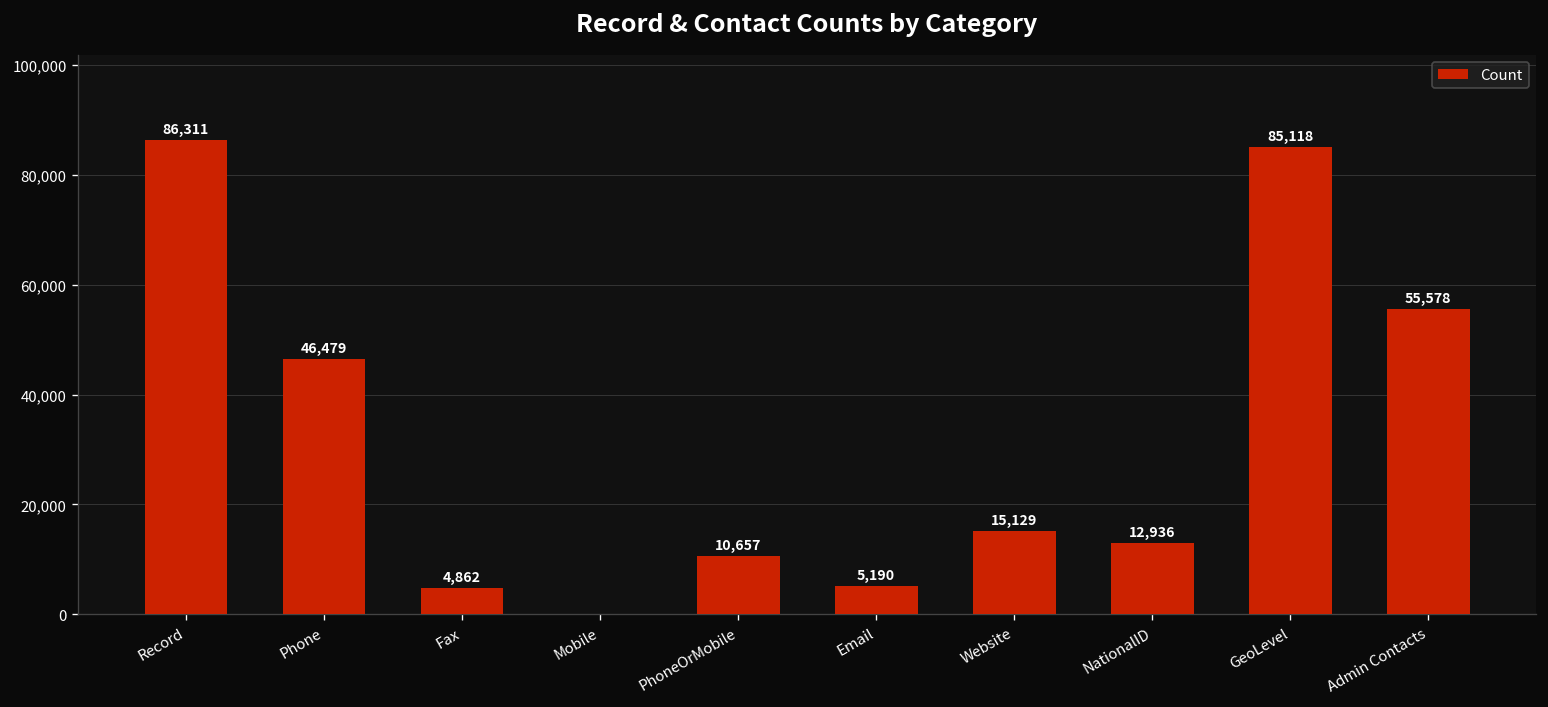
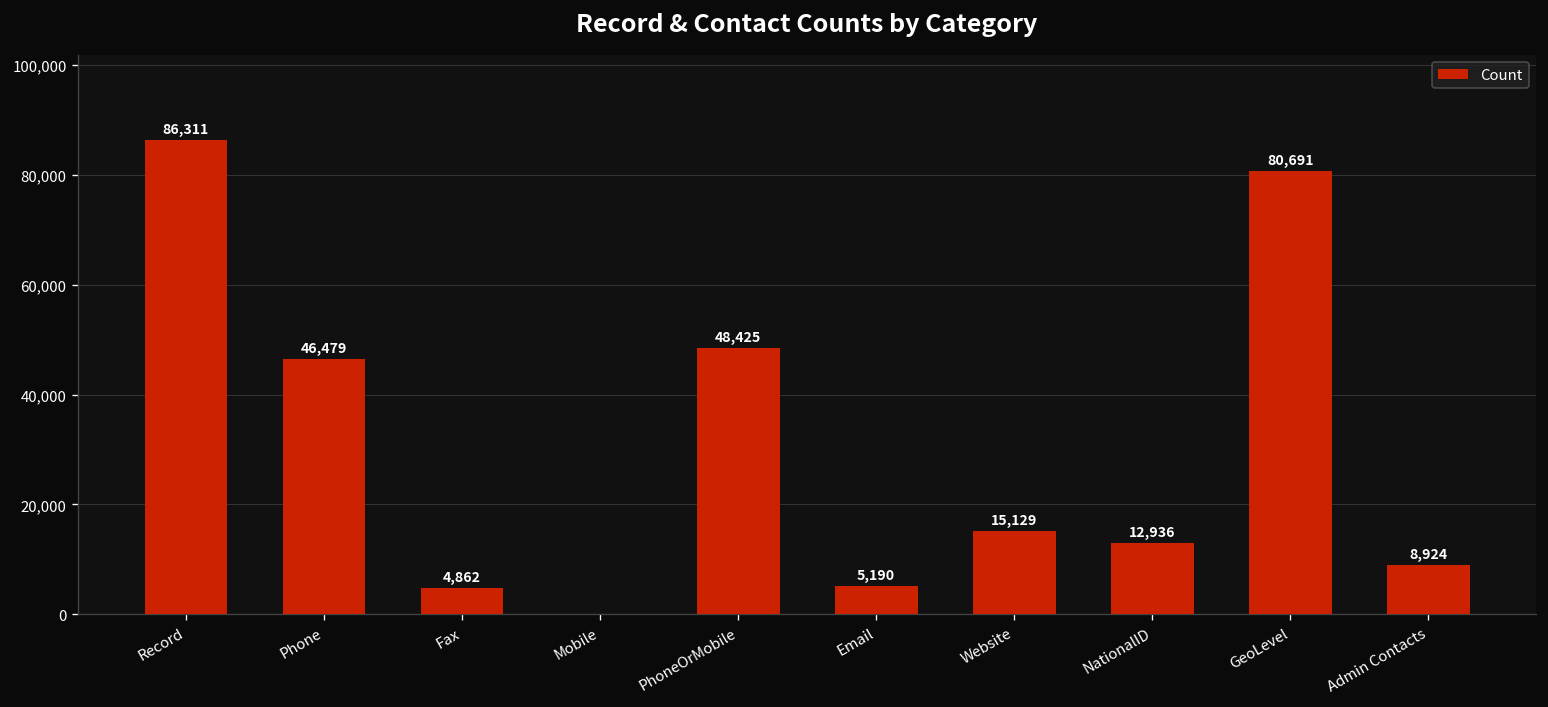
PhoneOrMobile: 10,657 -> 48,425
GeoLevel: 85,118 -> 80,691
Admin Contacts: 55,578 -> 8,924
